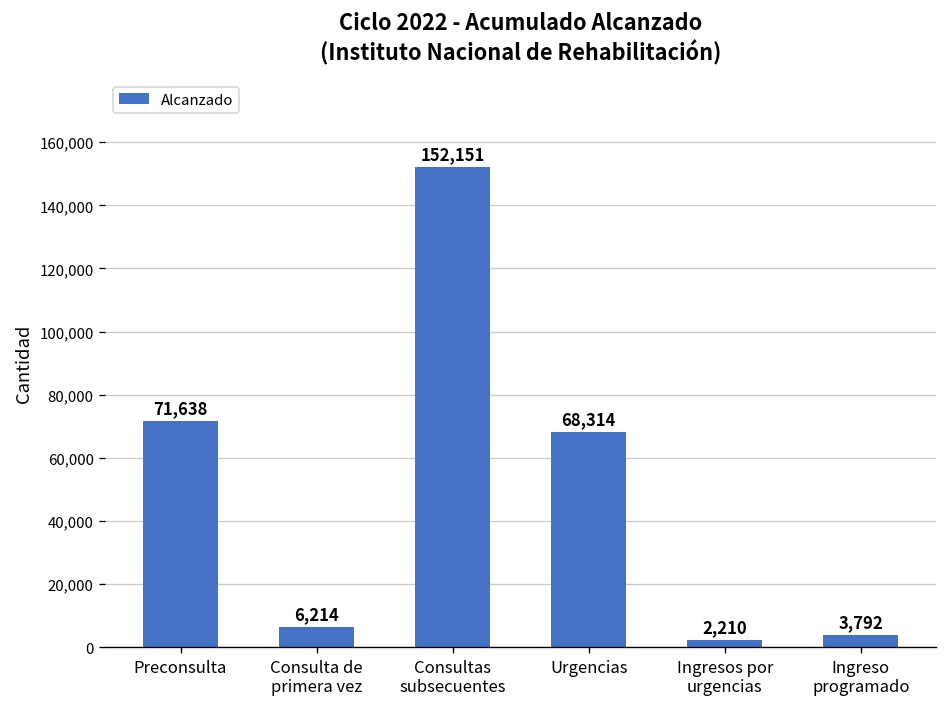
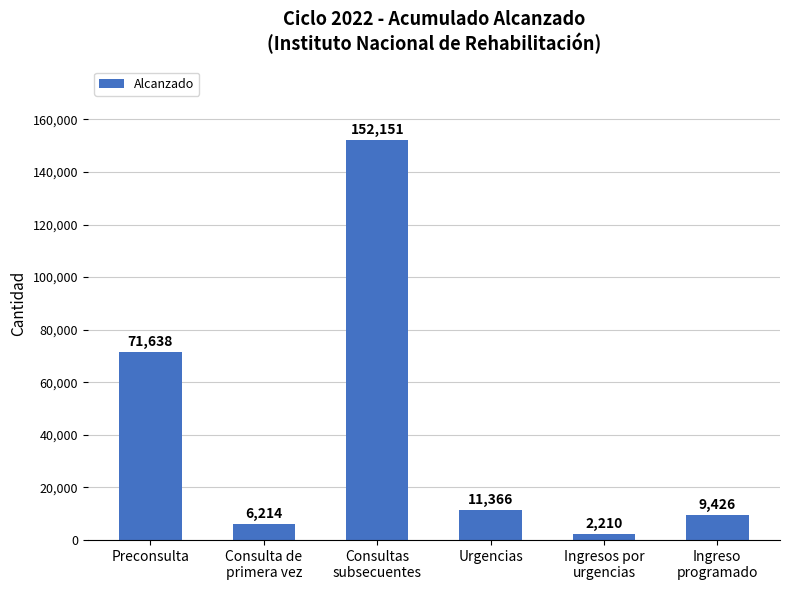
Urgencias: 68,314 -> 11,366
Ingreso programado: 3,792 -> 9,426
